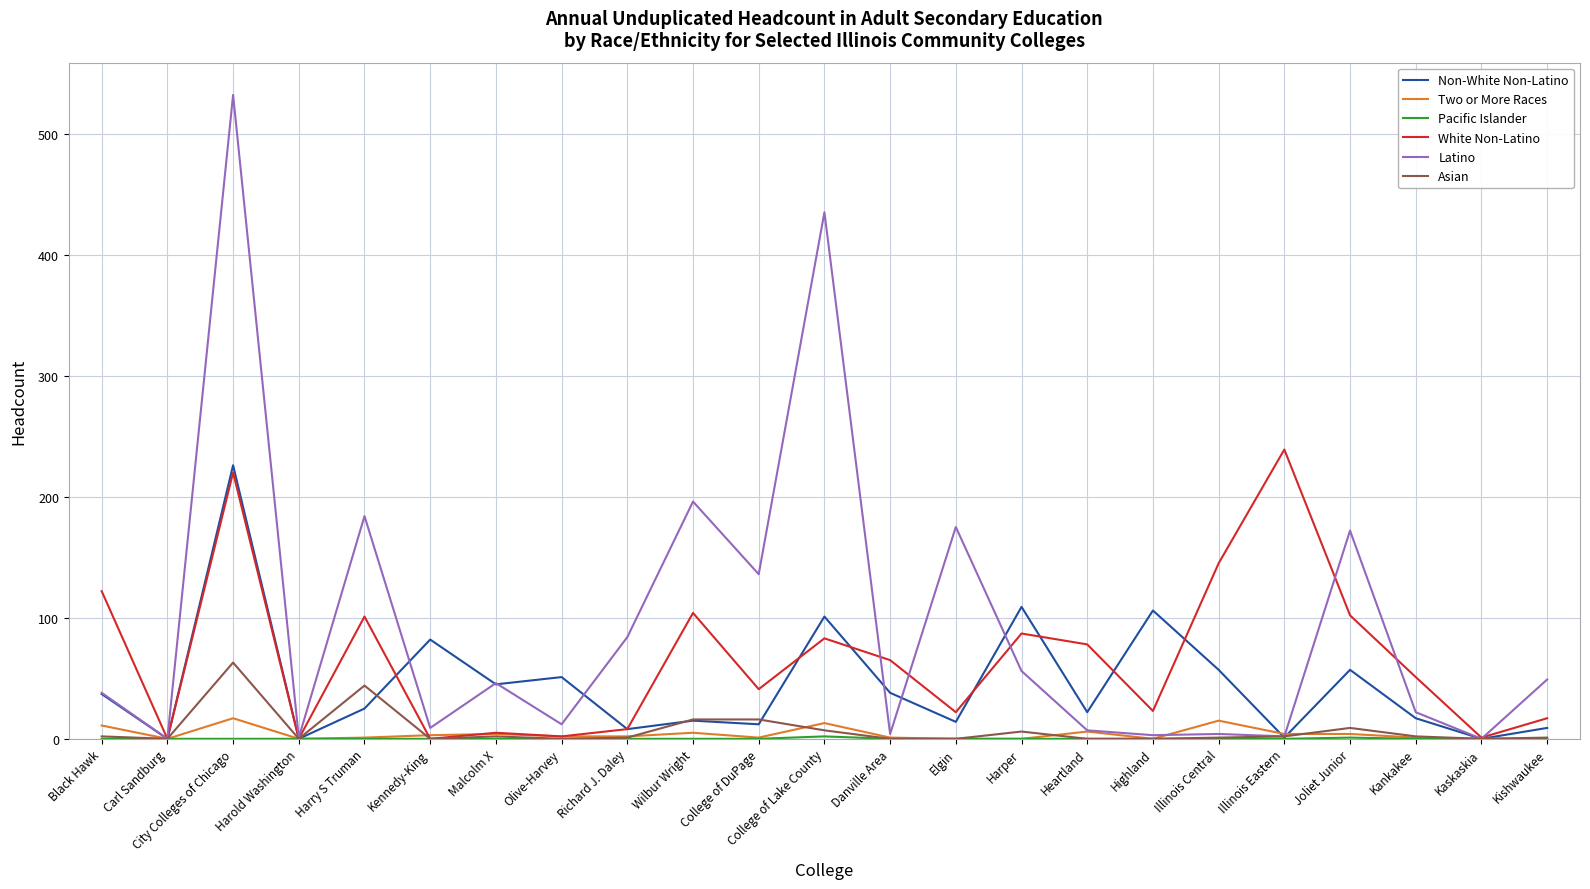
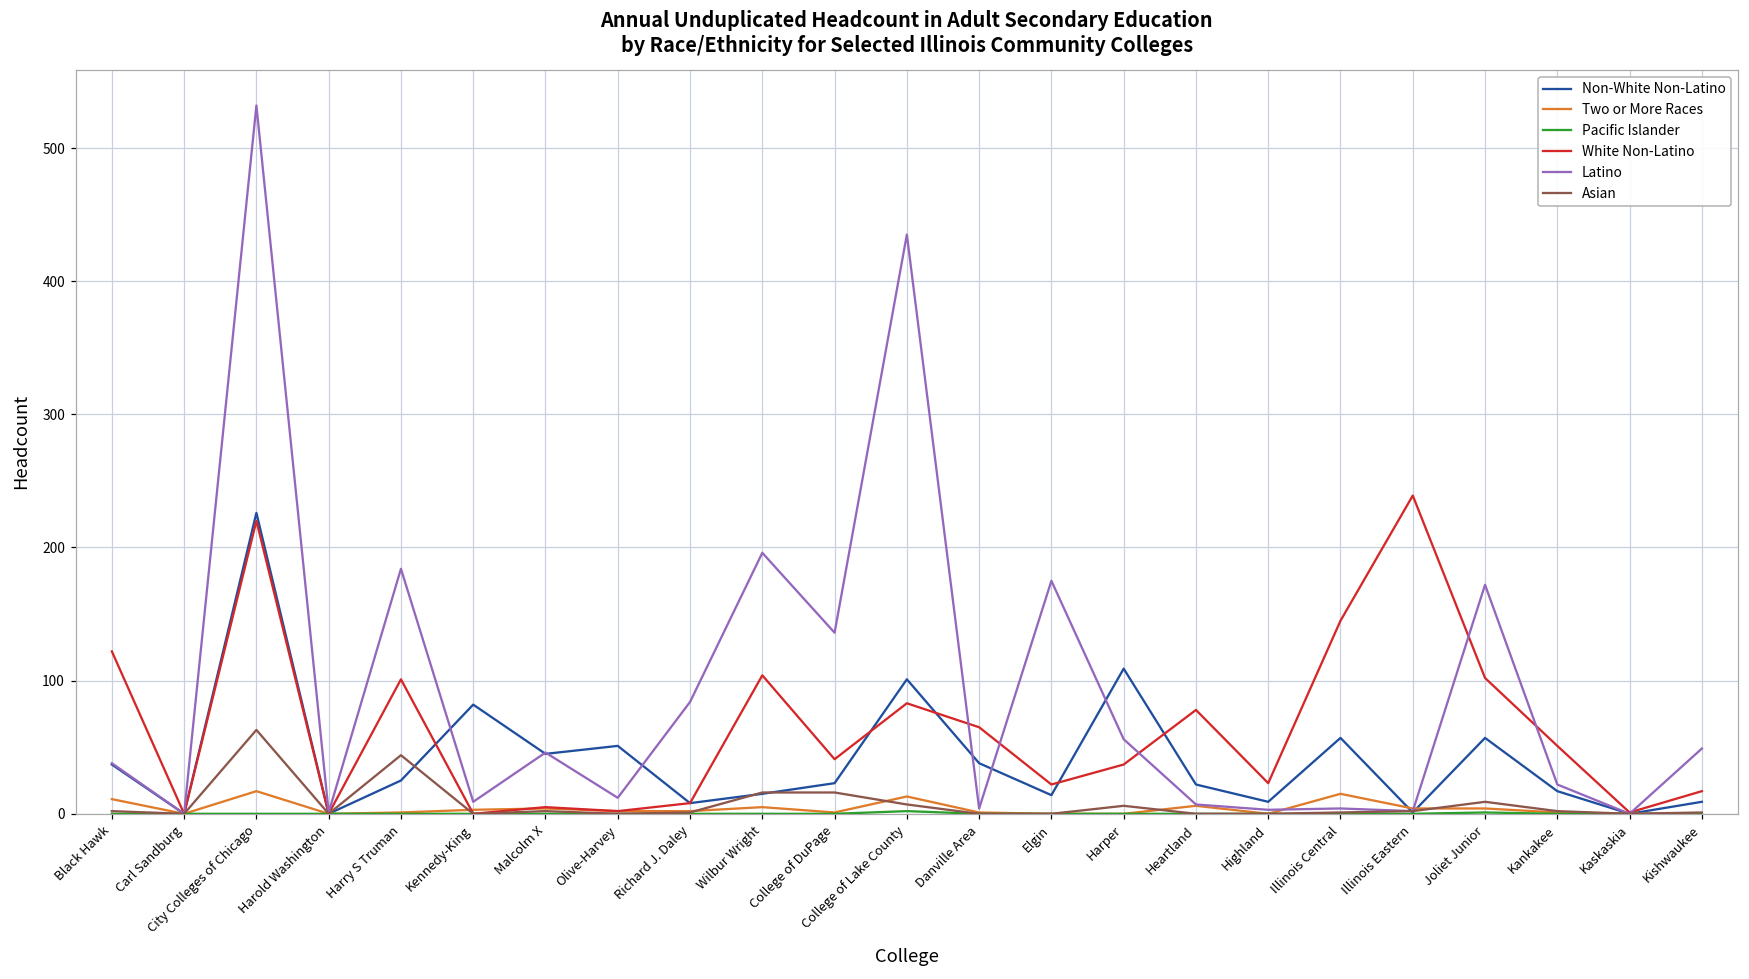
Non-White Non-Latino, College of DuPage: 12 -> 23
White Non-Latino, Harper: 87 -> 37
Non-White Non-Latino, Highland: 106 -> 9
